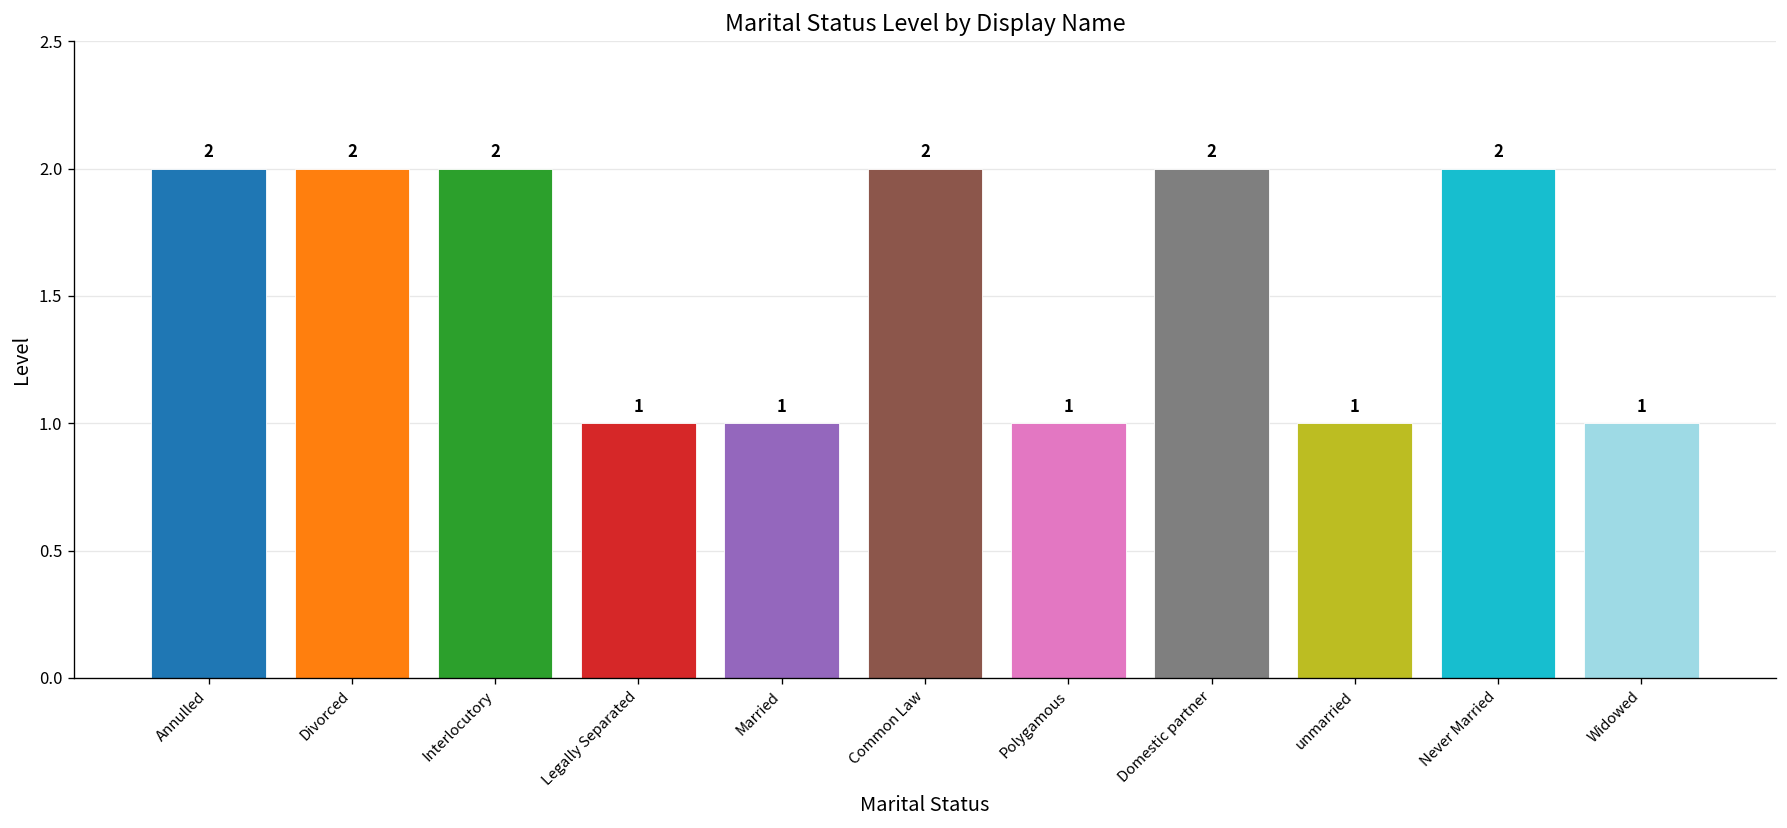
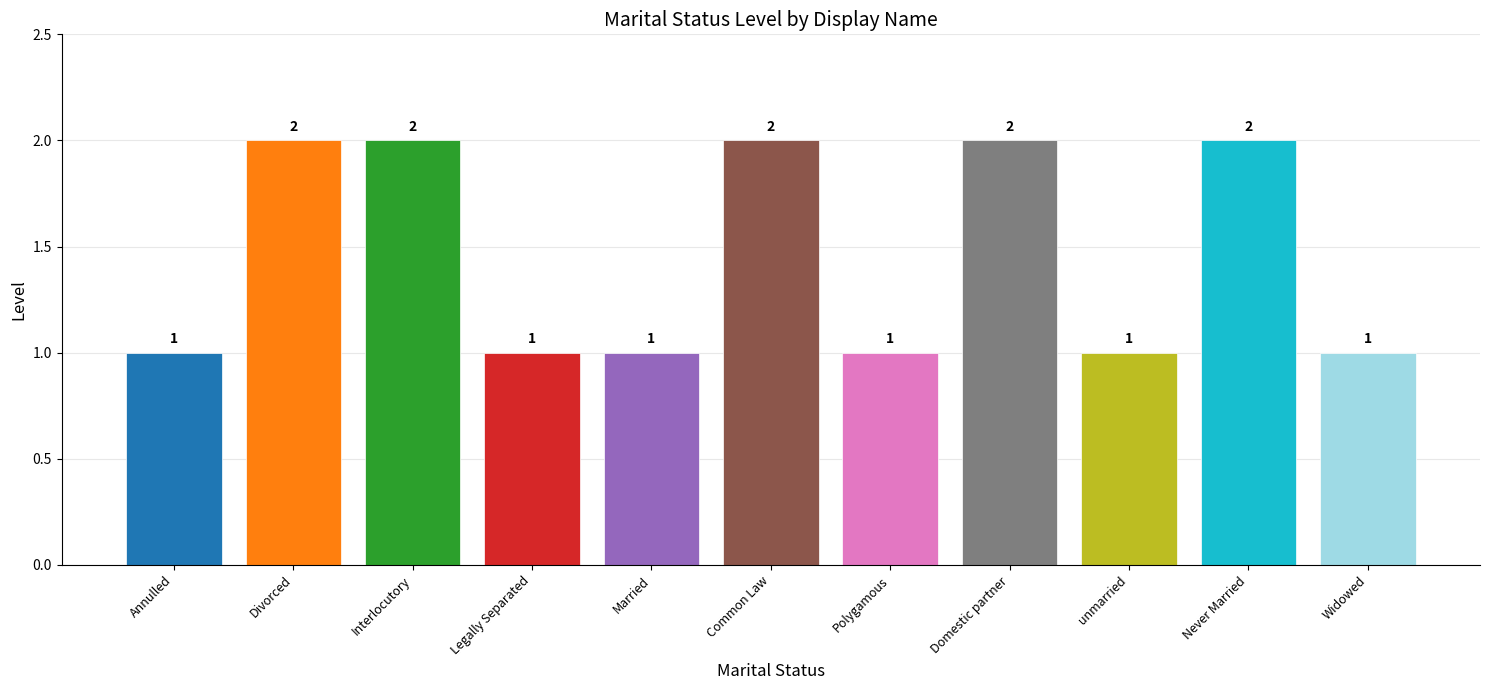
Annulled: 2 -> 1
